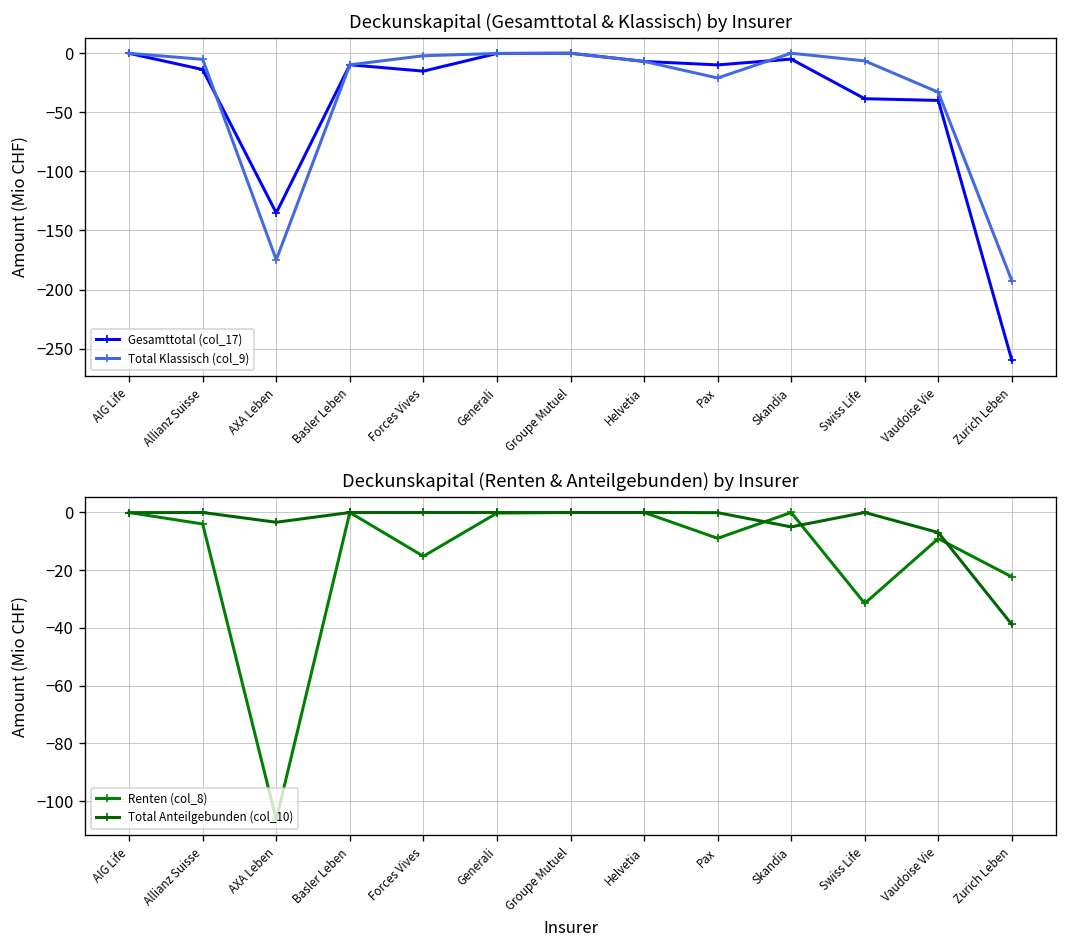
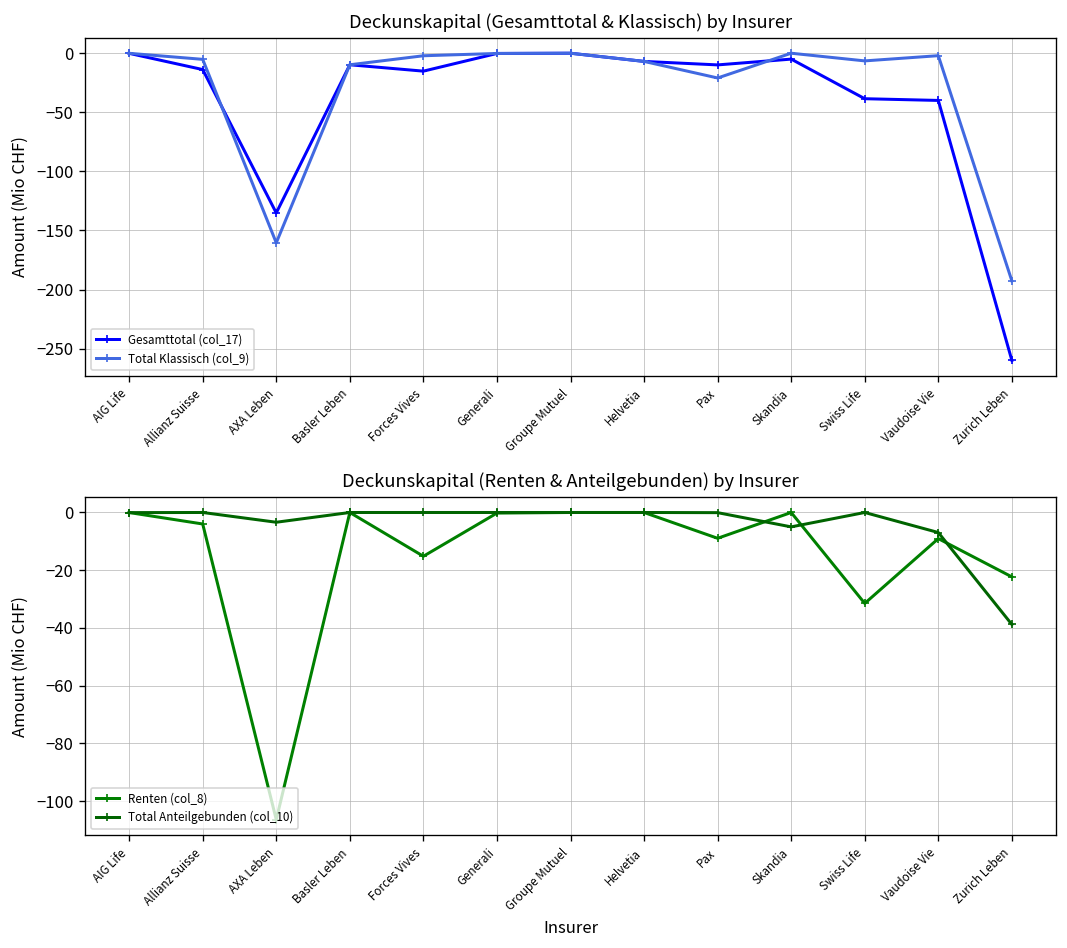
Deckunskapital (Gesamttotal & Klassisch) by Insurer, Total Klassisch (col_9), AXA Leben: -170 -> -160
Deckunskapital (Gesamttotal & Klassisch) by Insurer, Total Klassisch (col_9), Vaudoise Vie: -30 -> 0
